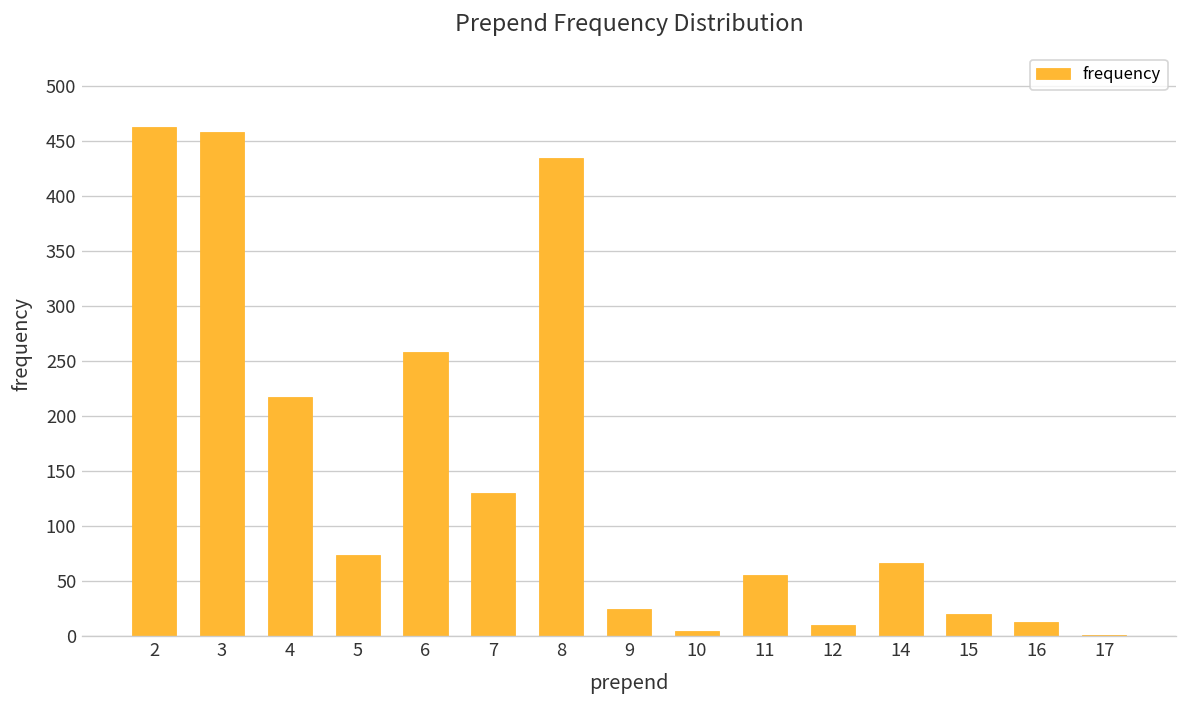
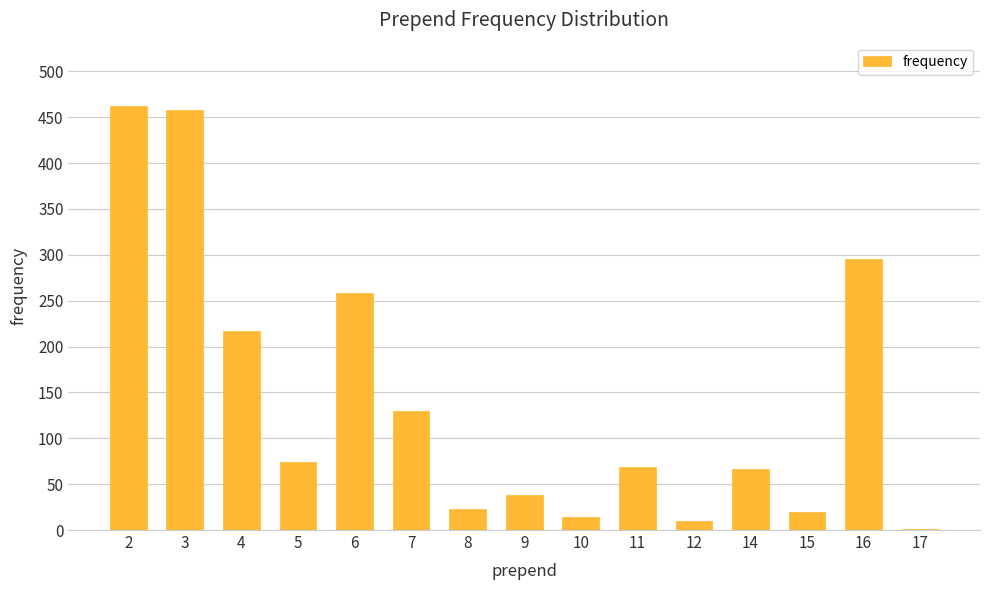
8: 430 -> 20
9: 30 -> 40
10: 5 -> 14
11: 60 -> 70
16: 10 -> 300
